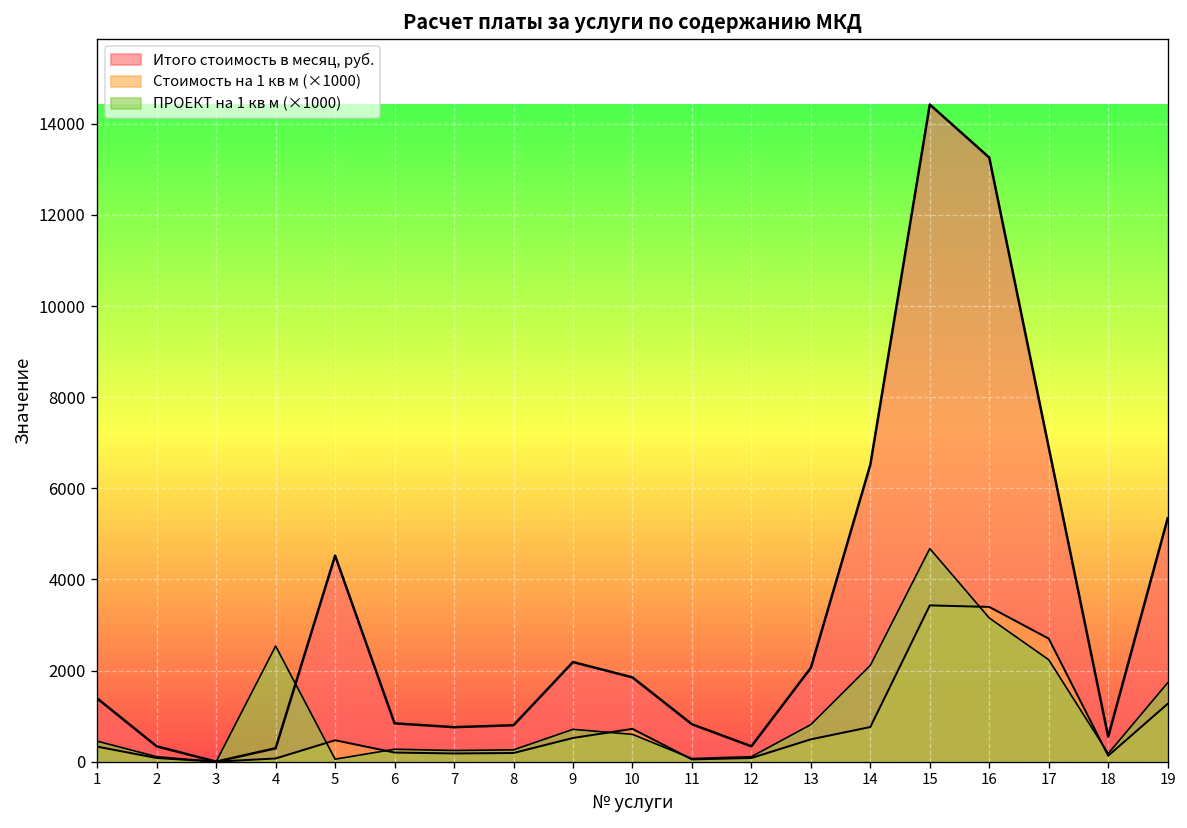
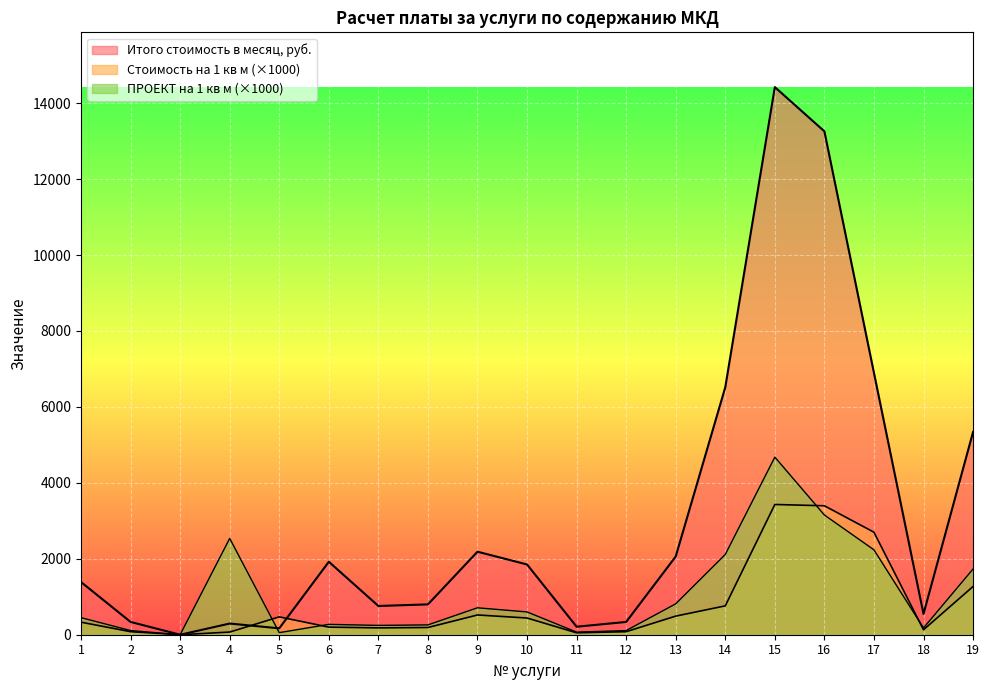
Итого стоимость в месяц, руб., 5: 4500 -> 200
Итого стоимость в месяц, руб., 6: 800 -> 1900
Стоимость на 1 кв м (×1000), 10: 700 -> 400
Итого стоимость в месяц, руб., 11: 800 -> 200
